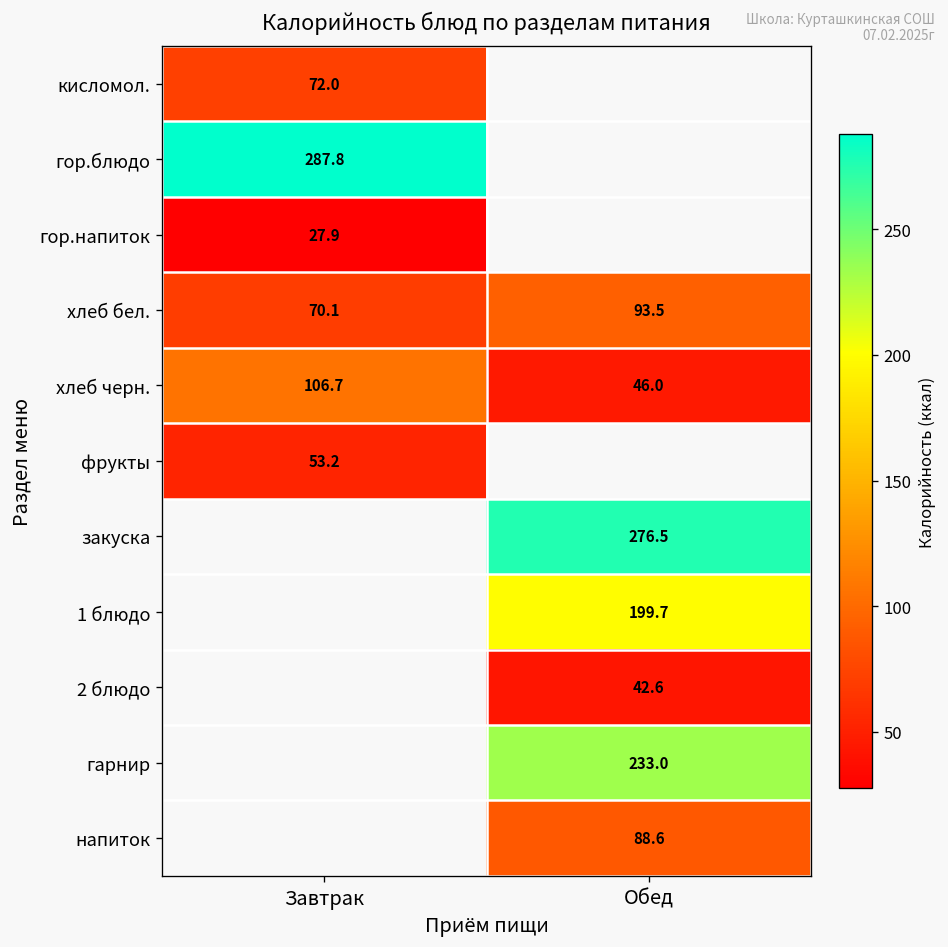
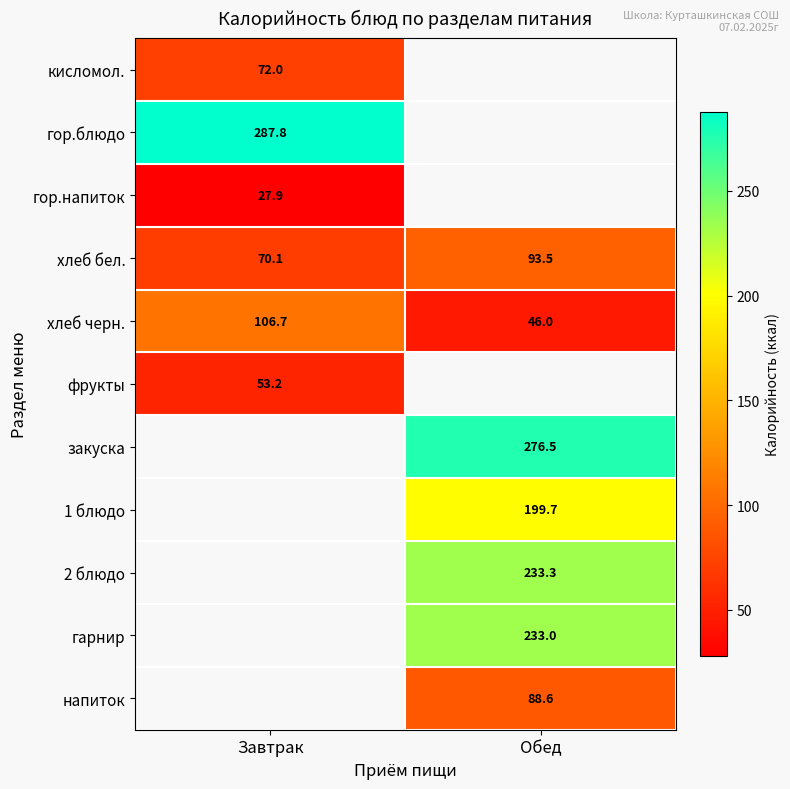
2 блюдо, Обед: 42.6 -> 233.3
